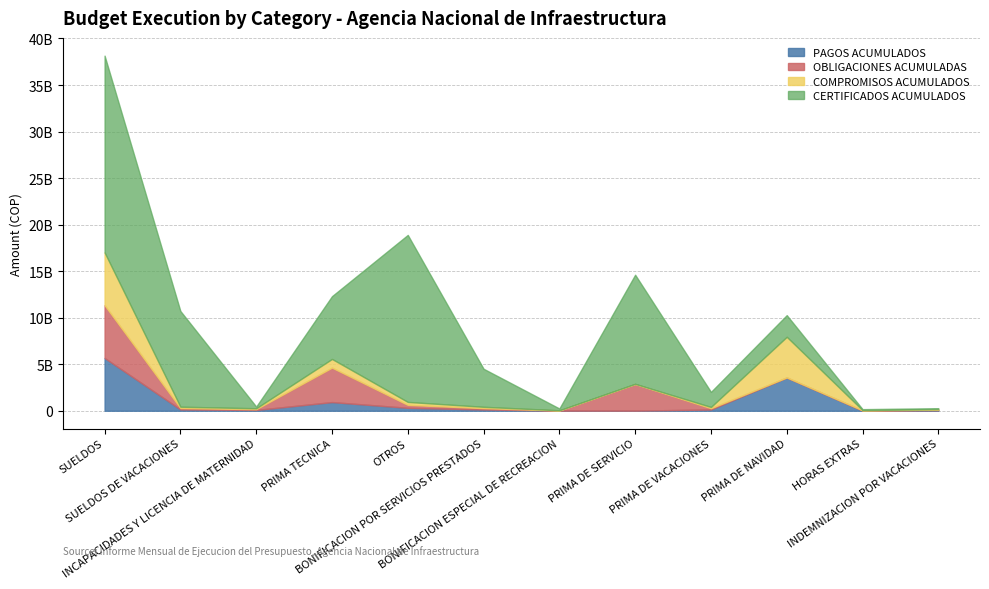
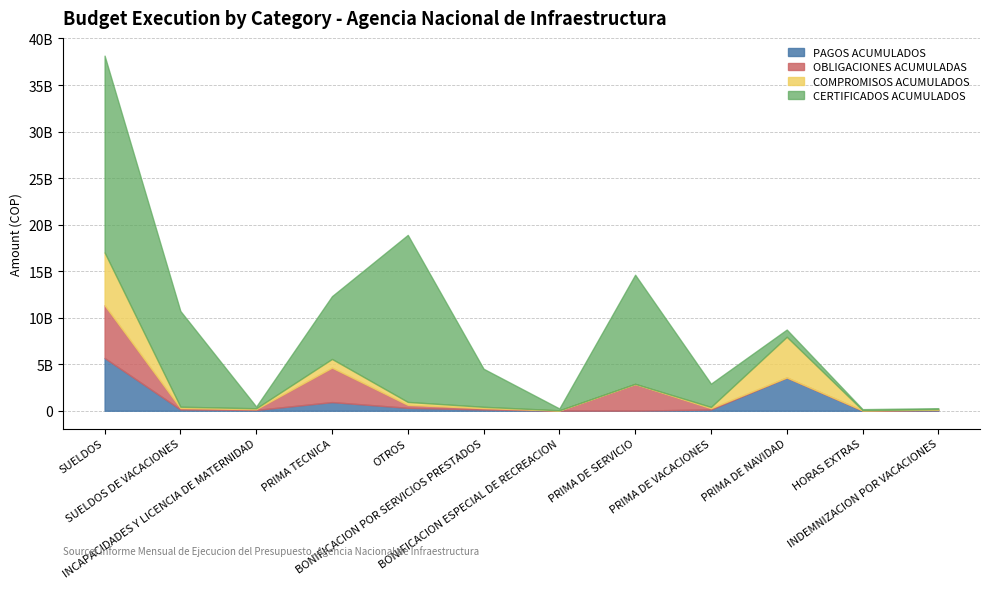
CERTIFICADOS ACUMULADOS, PRIMA DE VACACIONES: 2000000000 -> 3000000000
CERTIFICADOS ACUMULADOS, PRIMA DE NAVIDAD: 2000000000 -> 1000000000
